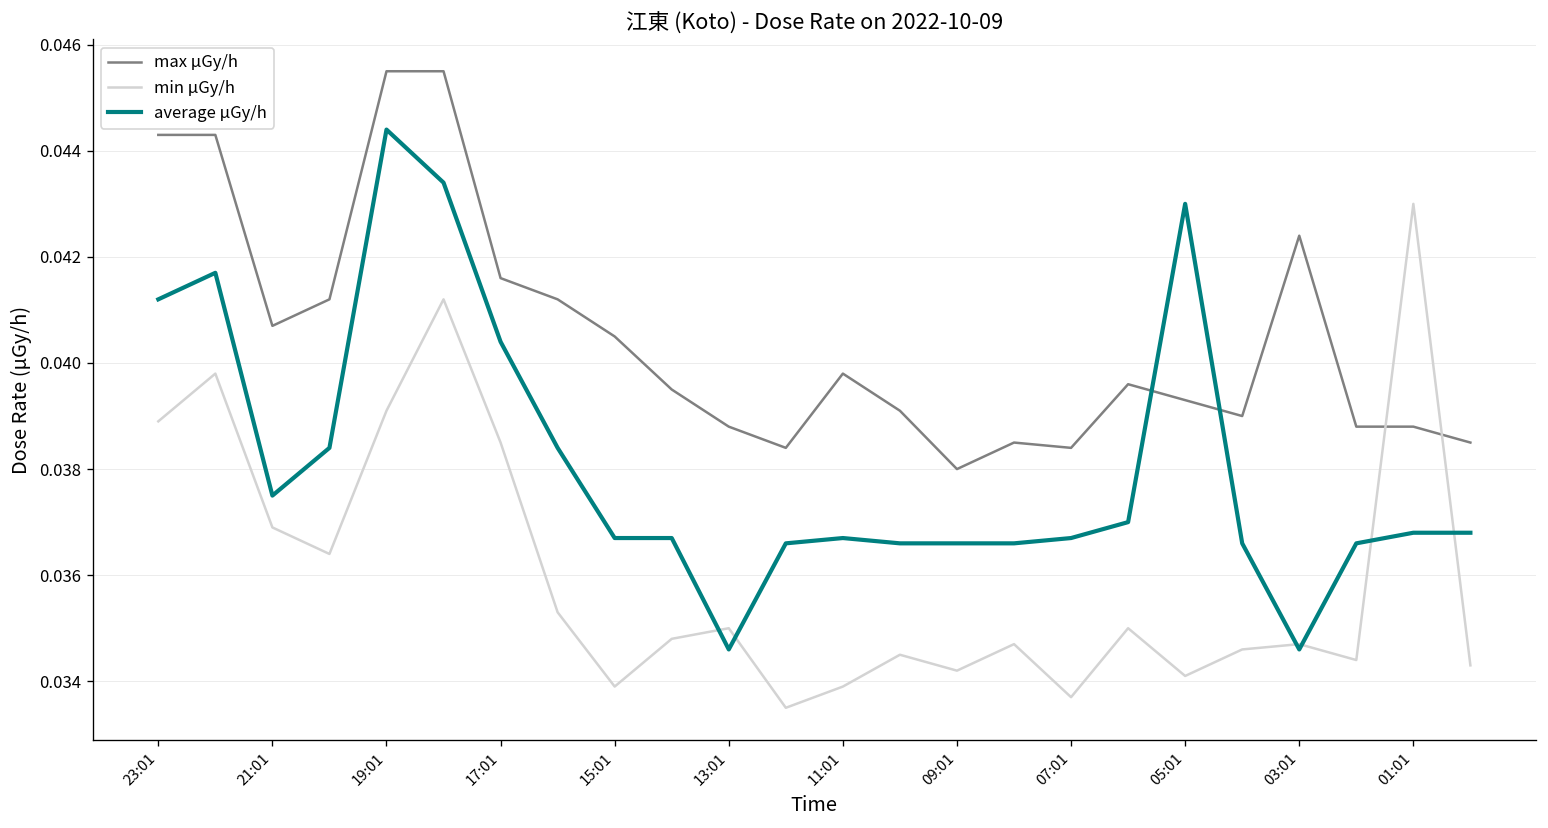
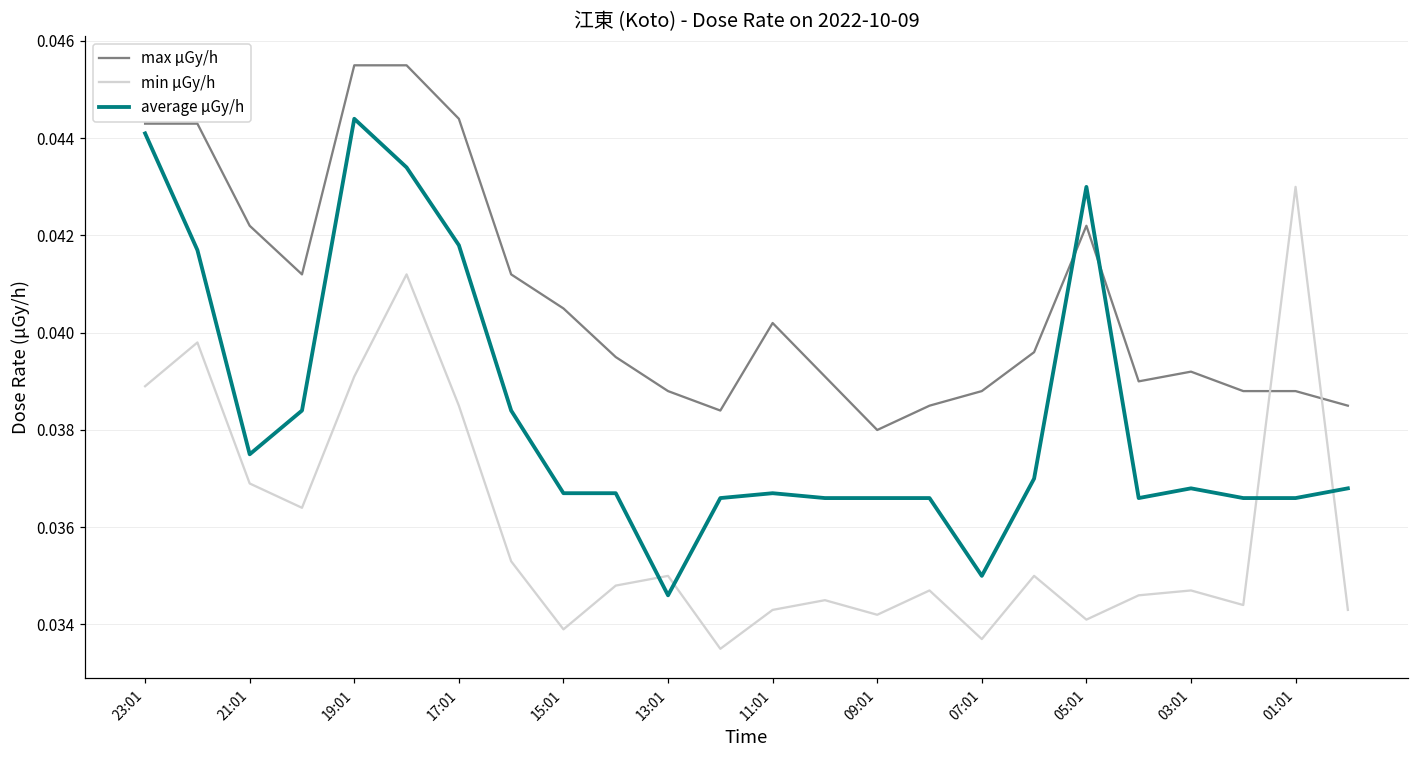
average μGy/h, 23:01: 0.0412 -> 0.0441
max μGy/h, 21:01: 0.0407 -> 0.0422
max μGy/h, 17:01: 0.0416 -> 0.0444
average μGy/h, 17:01: 0.0404 -> 0.0418
max μGy/h, 11:01: 0.0398 -> 0.0402
min μGy/h, 11:01: 0.0339 -> 0.0343
max μGy/h, 07:01: 0.0384 -> 0.0388
average μGy/h, 07:01: 0.0367 -> 0.0350
max μGy/h, 05:01: 0.0393 -> 0.0422
max μGy/h, 03:01: 0.0424 -> 0.0392
average μGy/h, 03:01: 0.0346 -> 0.0368
average μGy/h, 01:01: 0.0368 -> 0.0366
